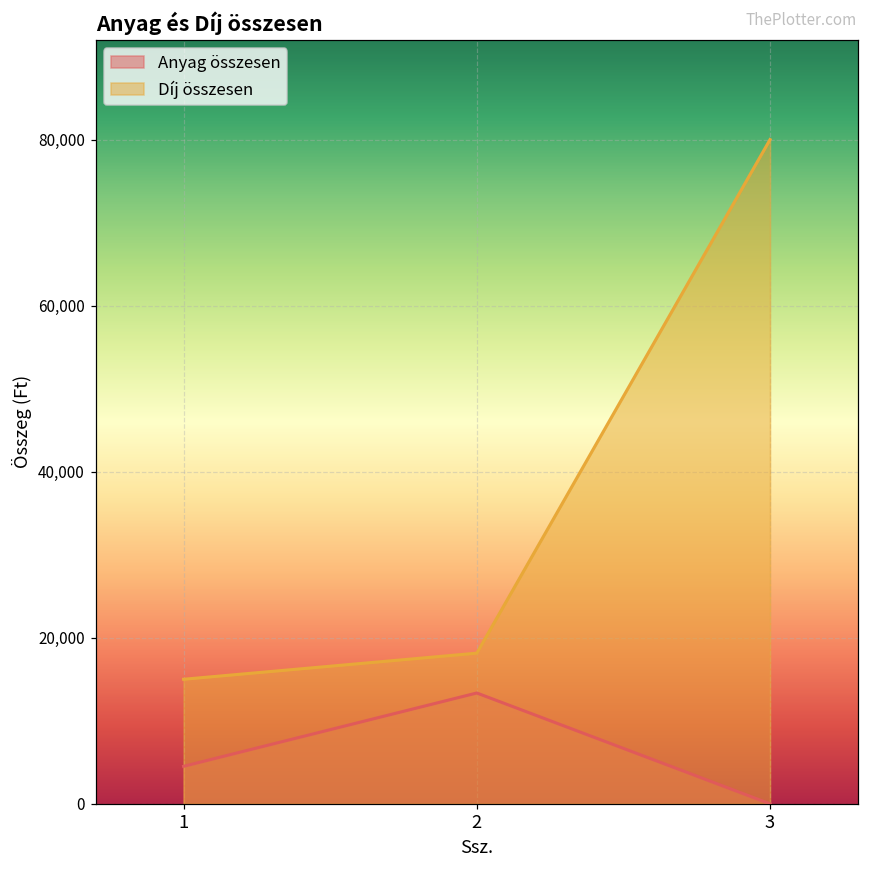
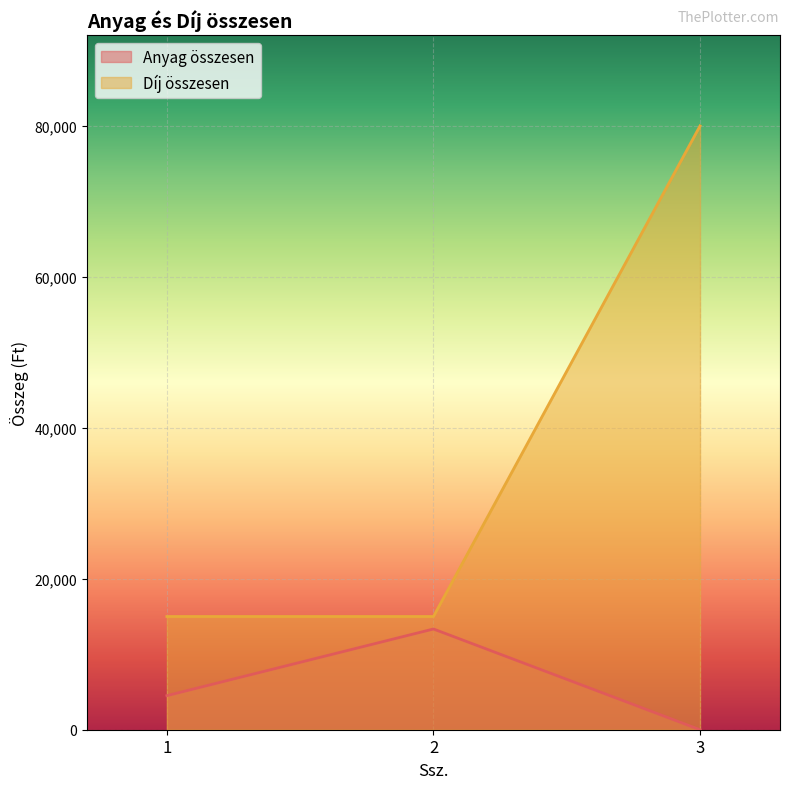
Díj összesen, 2: 18,000 -> 15,000
